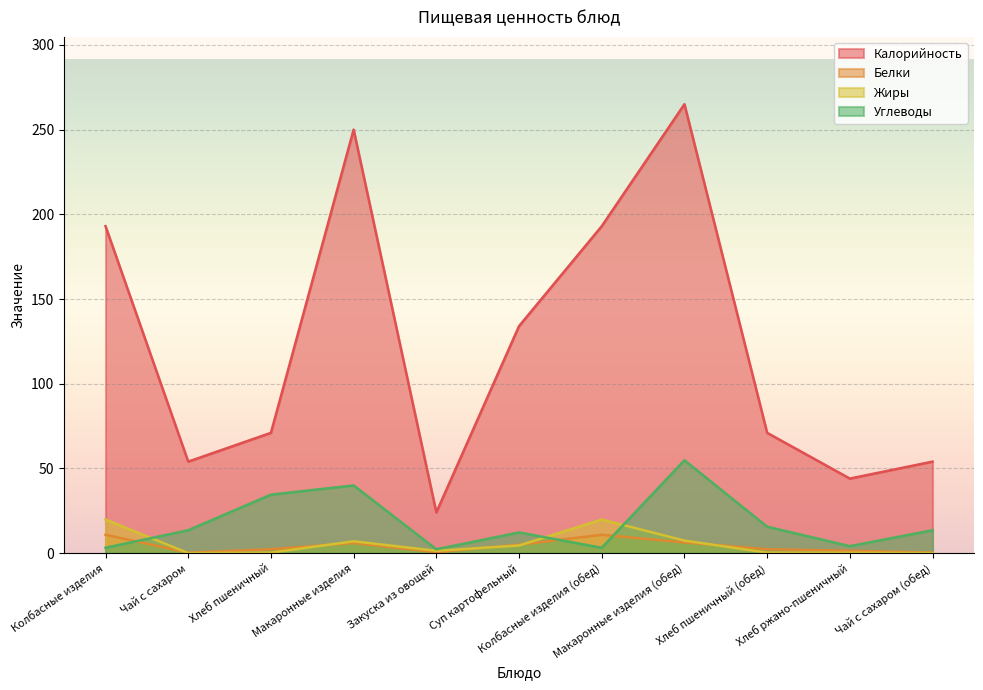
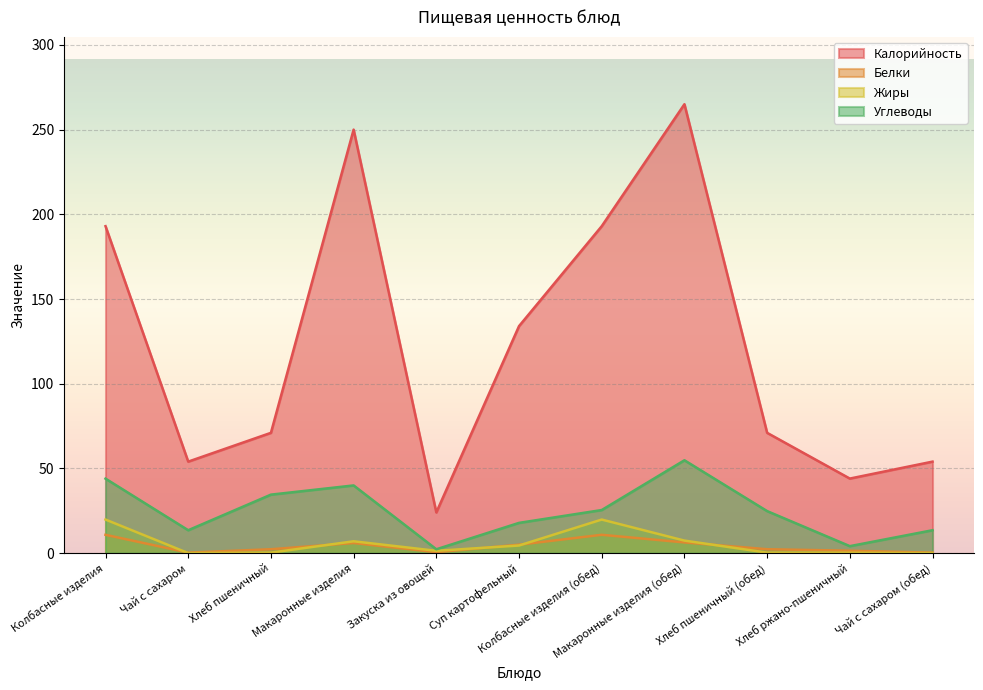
Углеводы, Колбасные изделия: 3 -> 44
Углеводы, Суп картофельный: 12 -> 18
Углеводы, Колбасные изделия (обед): 3 -> 25
Углеводы, Хлеб пшеничный (обед): 16 -> 25
